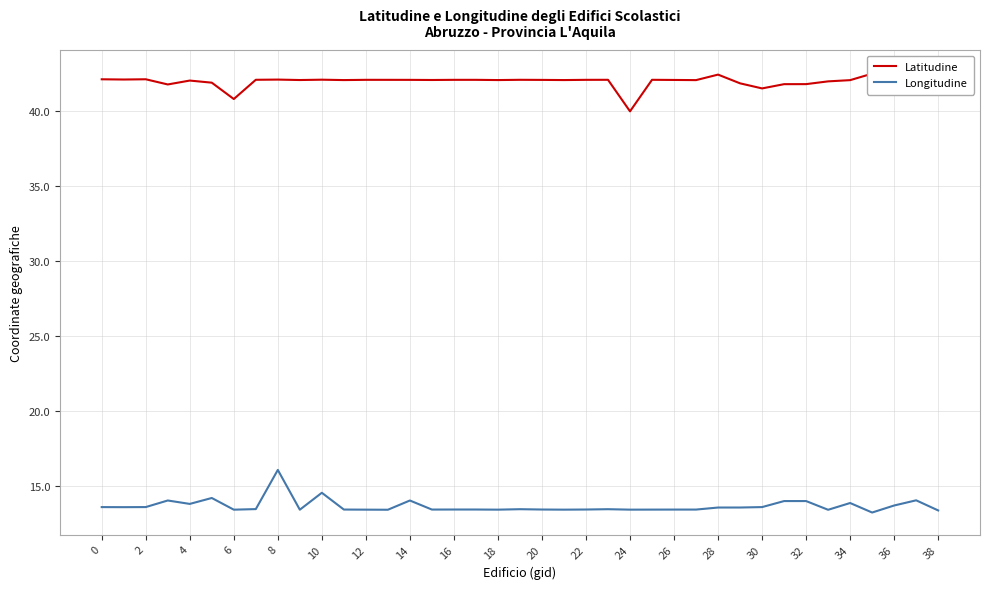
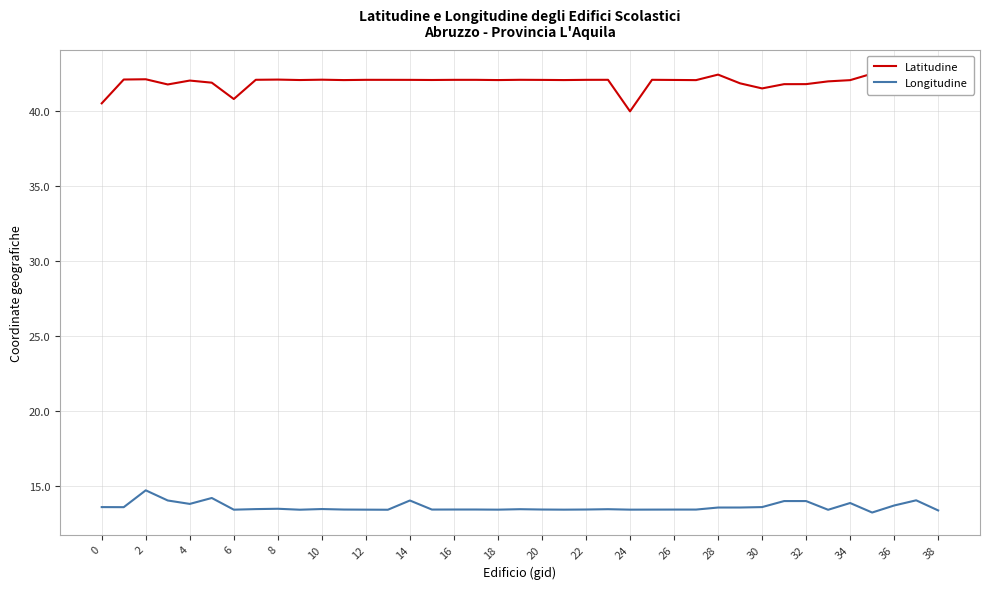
Latitudine, 0: 42.1 -> 40.5
Longitudine, 2: 13.6 -> 14.7
Longitudine, 8: 16.1 -> 13.5
Longitudine, 10: 14.5 -> 13.5
